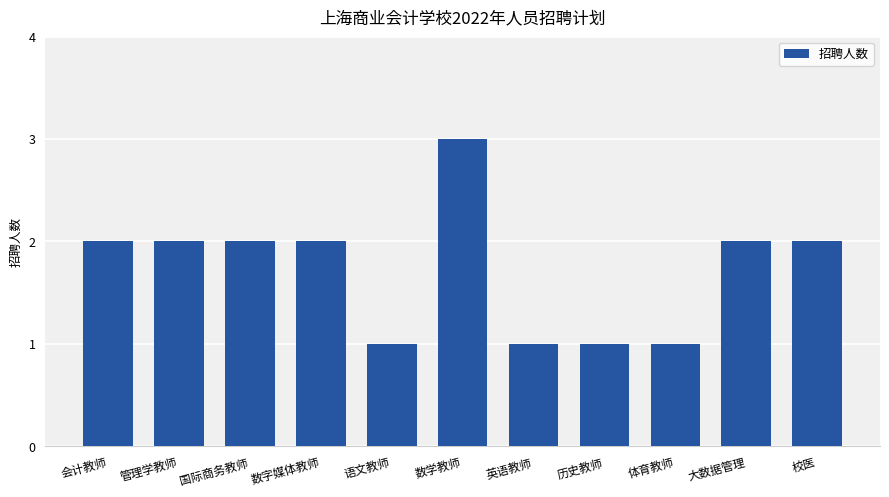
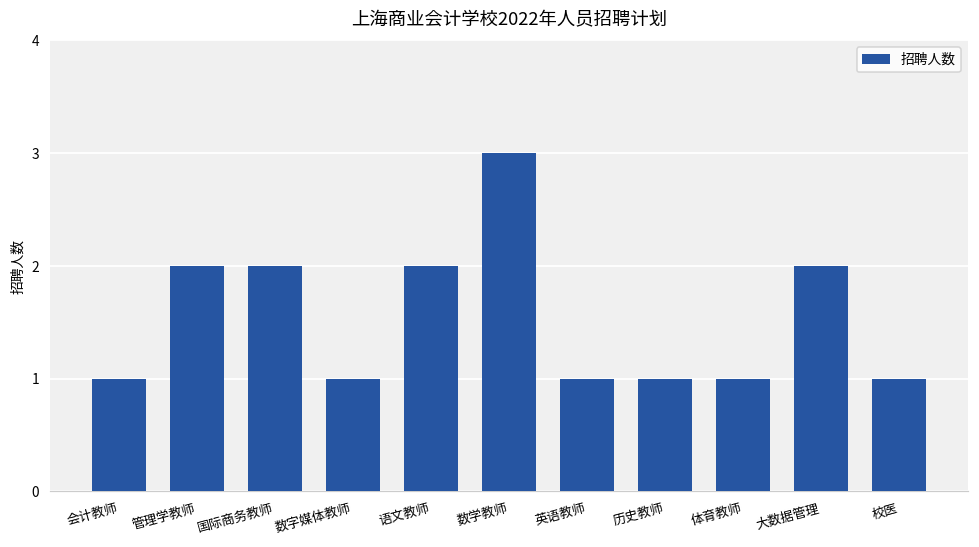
会计教师: 2 -> 1
数字媒体教师: 2 -> 1
语文教师: 1 -> 2
校医: 2 -> 1
